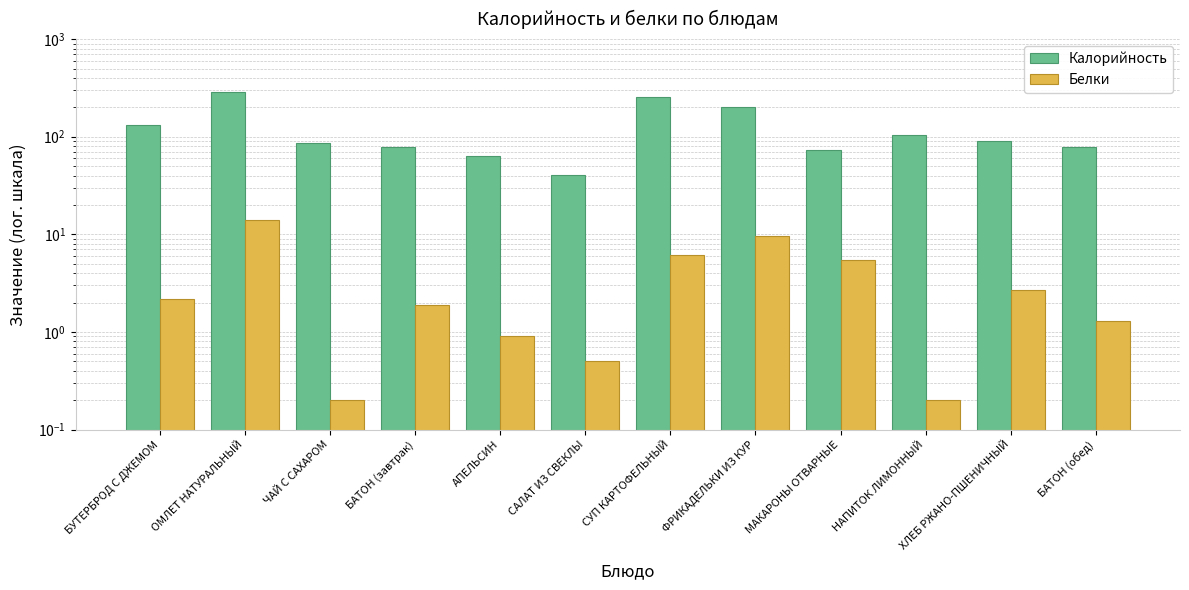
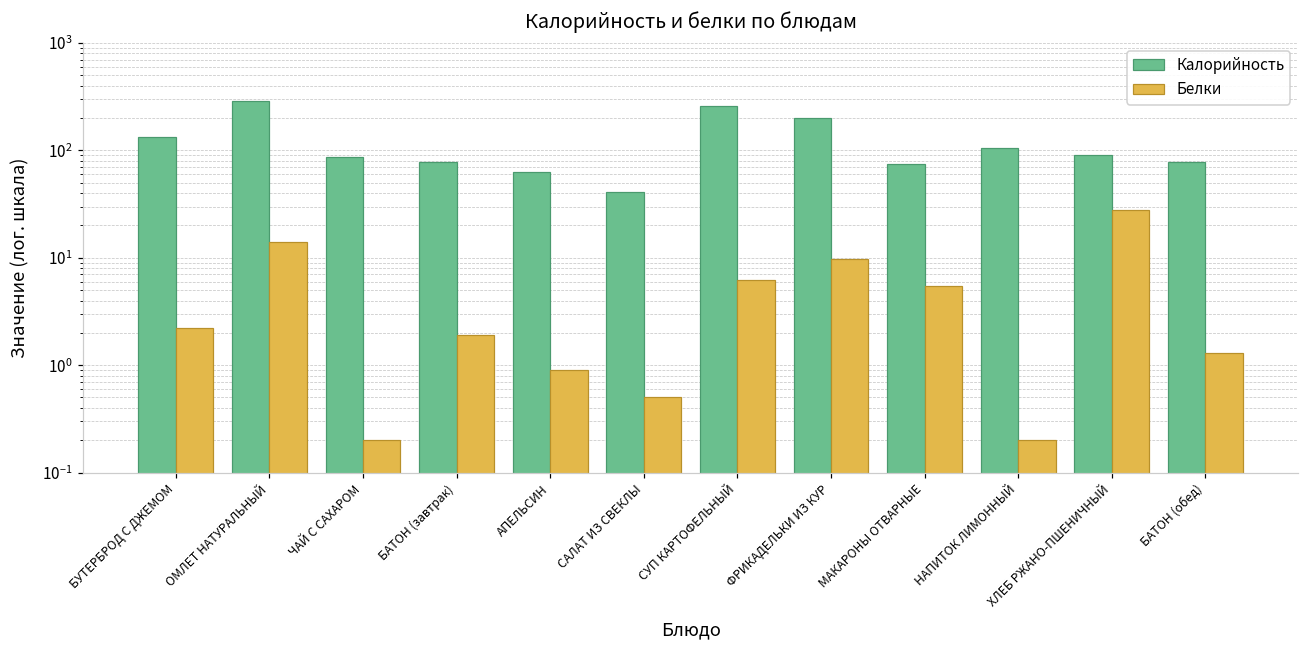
Белки, ХЛЕБ РЖАНО-ПШЕНИЧНЫЙ: 2.7 -> 28
